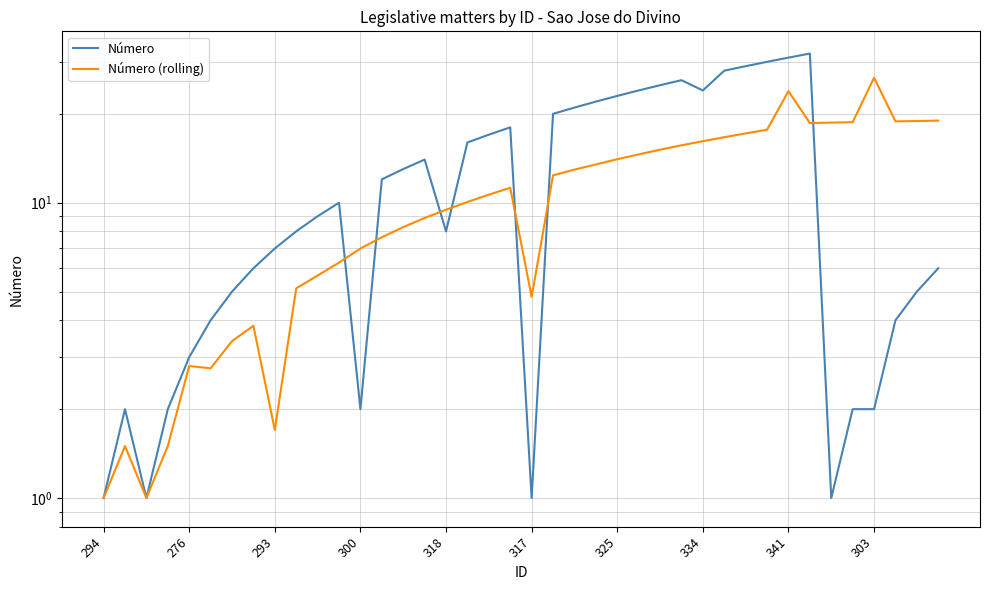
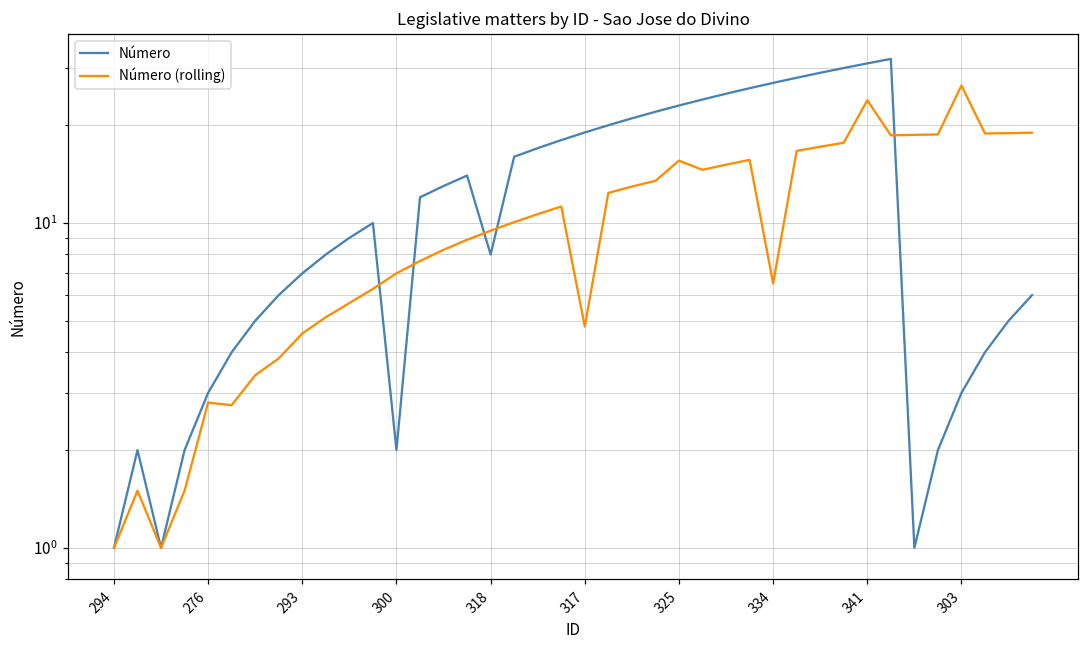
Número (rolling), 293: 1.7 -> 4.6
Número, 317: 1 -> 19
Número (rolling), 325: 14 -> 16
Número, 334: 24 -> 27
Número (rolling), 334: 16 -> 6.5
Número, 303: 2 -> 3
